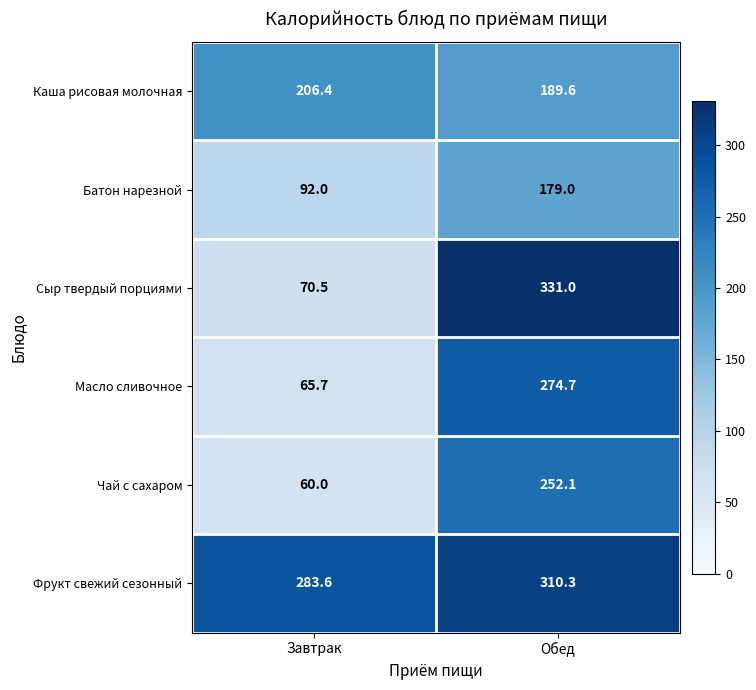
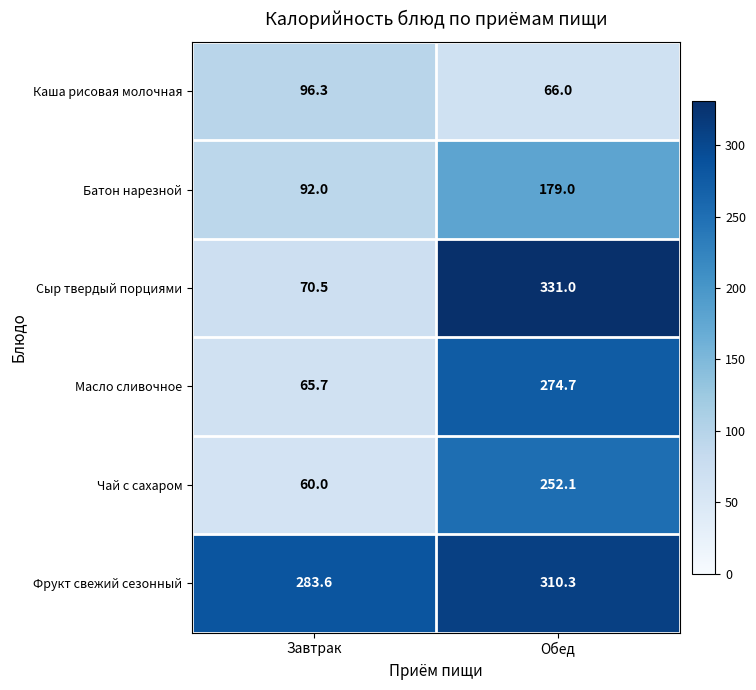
Каша рисовая молочная, Завтрак: 206.4 -> 96.3
Каша рисовая молочная, Обед: 189.6 -> 66.0
